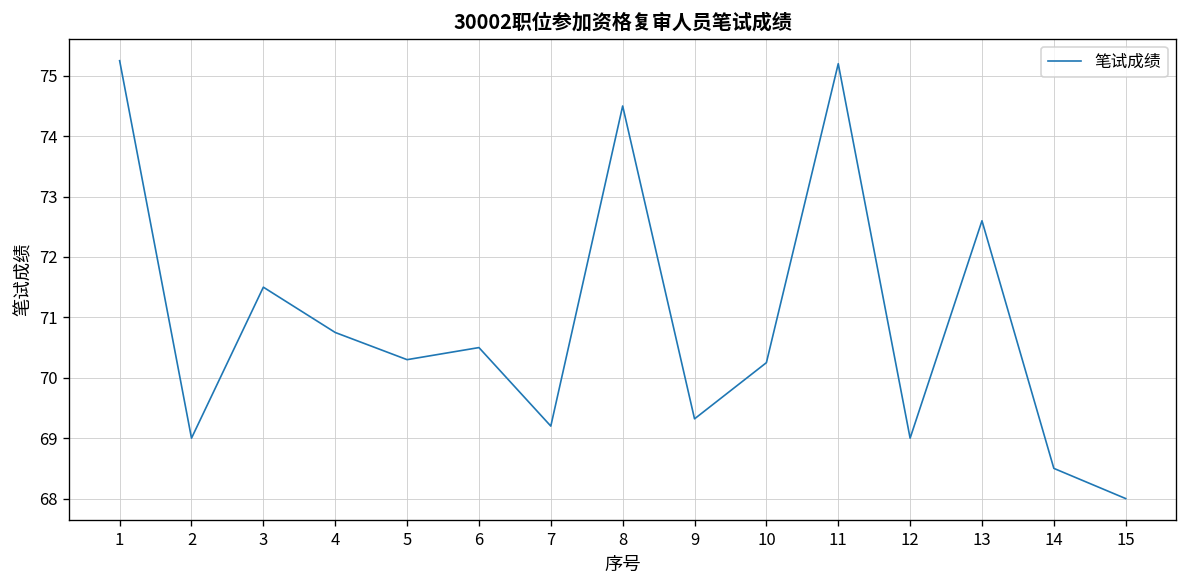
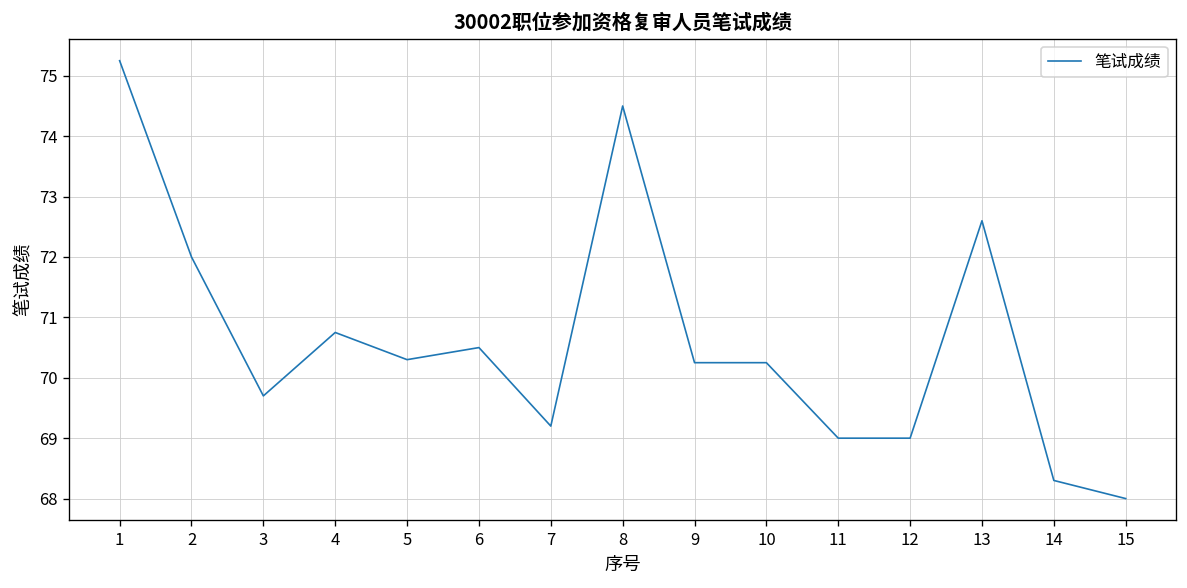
2: 69 -> 72
3: 71.5 -> 69.7
9: 69.3 -> 70.3
11: 75.2 -> 69.0
14: 68.5 -> 68.3
